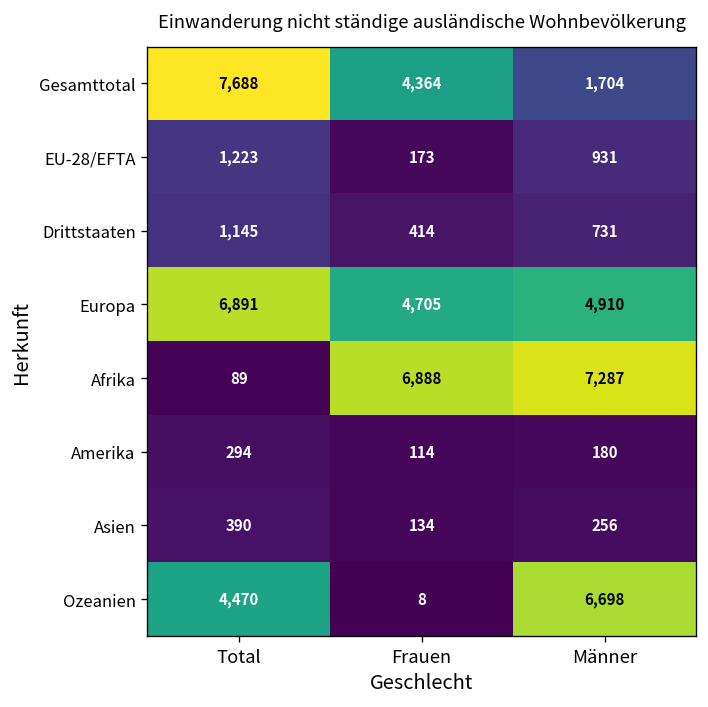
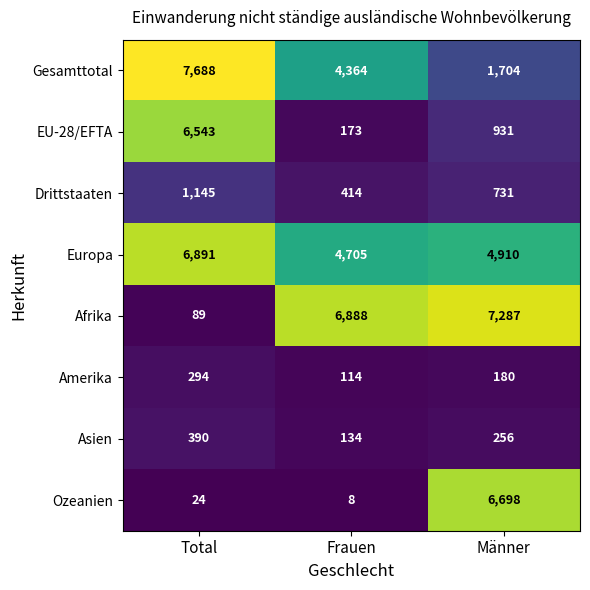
EU-28/EFTA, Total: 1,223 -> 6,543
Ozeanien, Total: 4,470 -> 24
